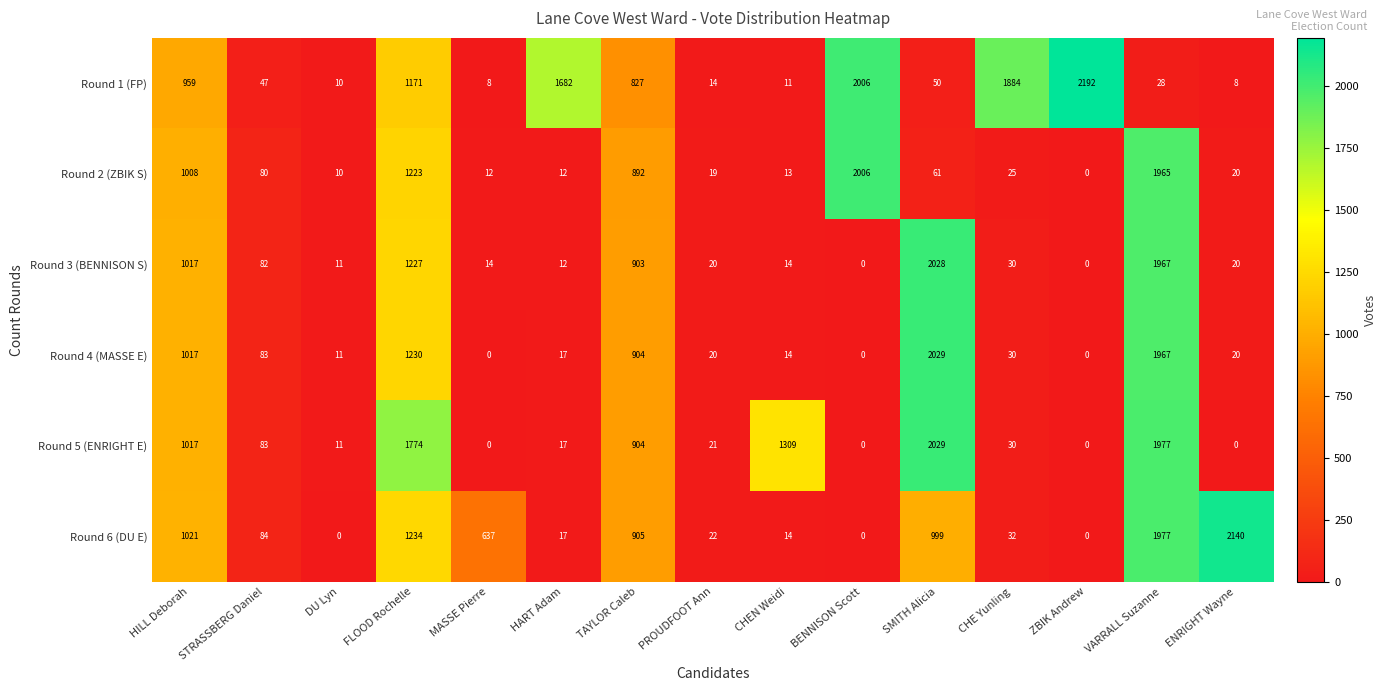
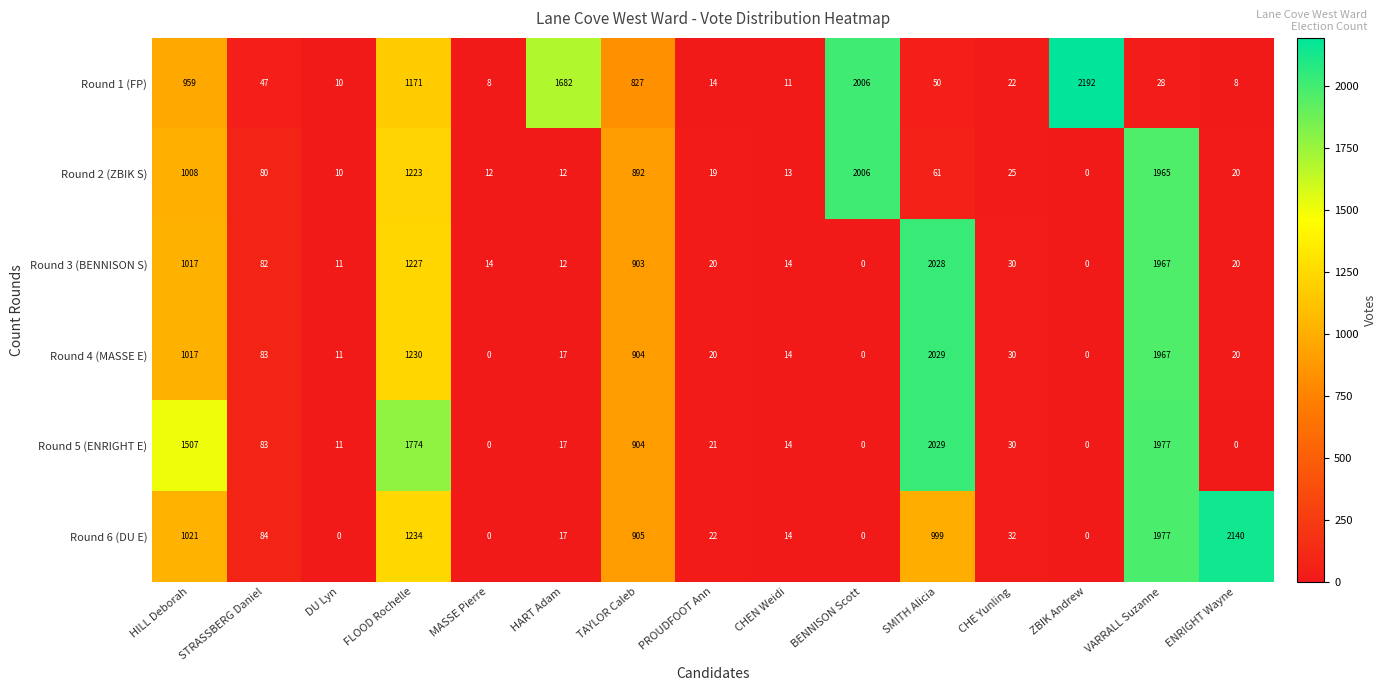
Round 1 (FP), CHE Yunling: 1884 -> 22
Round 5 (ENRIGHT E), HILL Deborah: 1017 -> 1507
Round 5 (ENRIGHT E), CHEN Weidi: 1309 -> 14
Round 6 (DU E), MASSE Pierre: 637 -> 0
